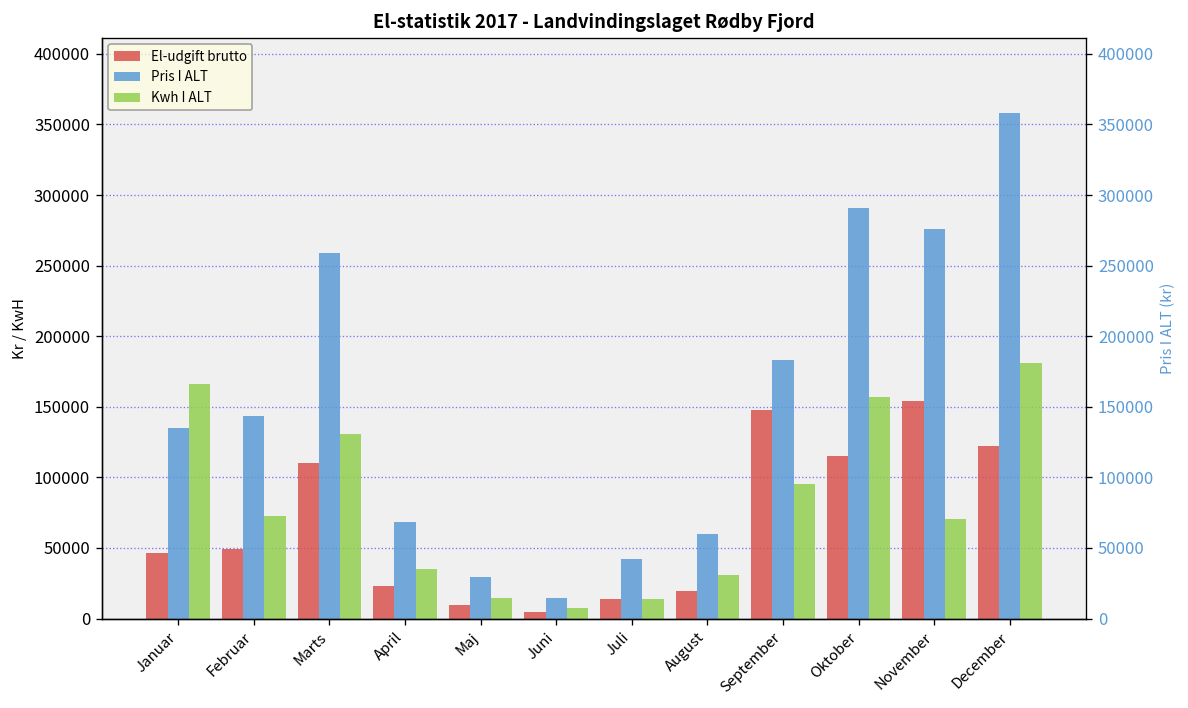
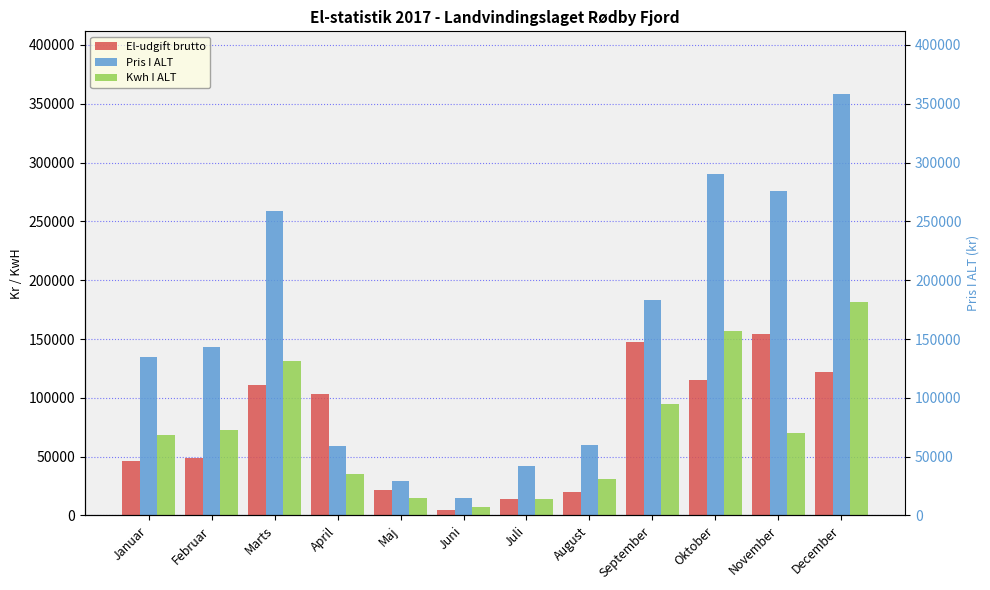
Kwh I ALT, Januar: 167000 -> 68000
El-udgift brutto, April: 23000 -> 104000
Pris I ALT, April: 68000 -> 59000
El-udgift brutto, Maj: 10000 -> 22000
